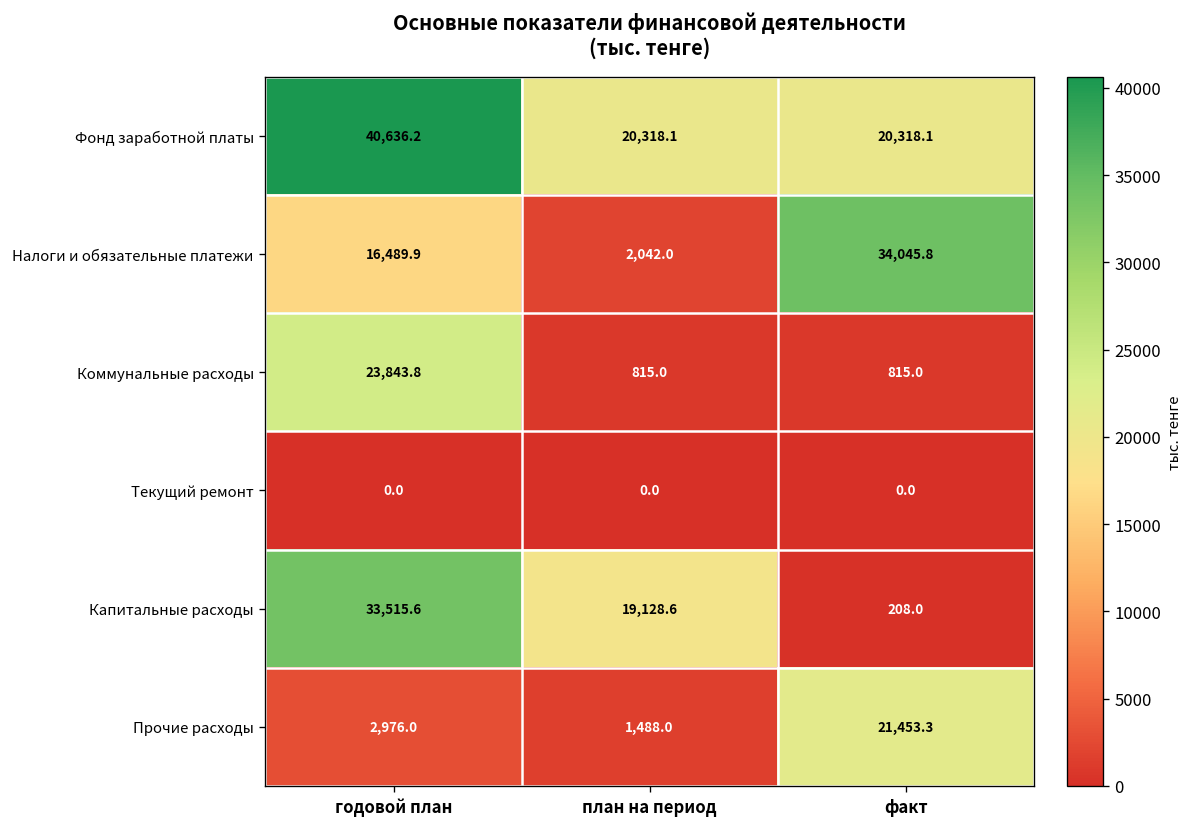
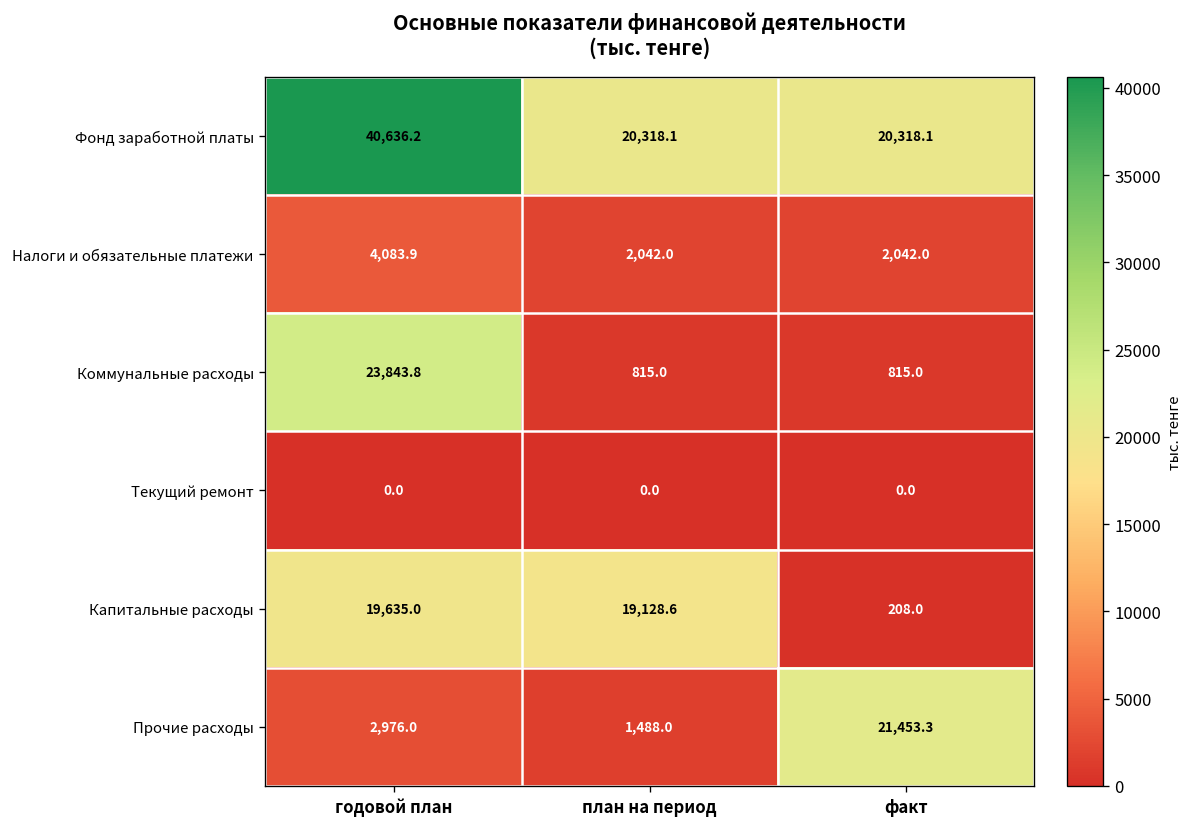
Налоги и обязательные платежи, годовой план: 16,489.9 -> 4,083.9
Налоги и обязательные платежи, факт: 34,045.8 -> 2,042.0
Капитальные расходы, годовой план: 33,515.6 -> 19,635.0
